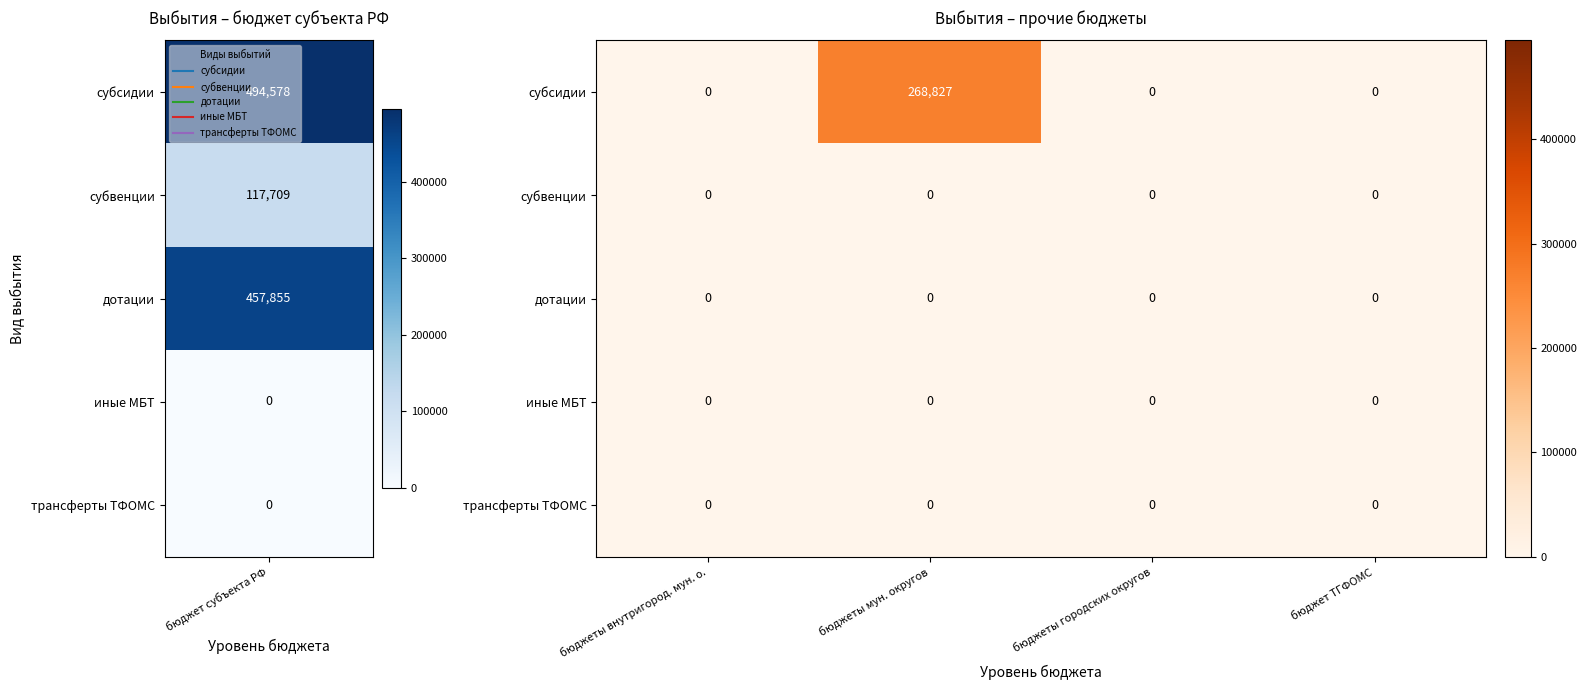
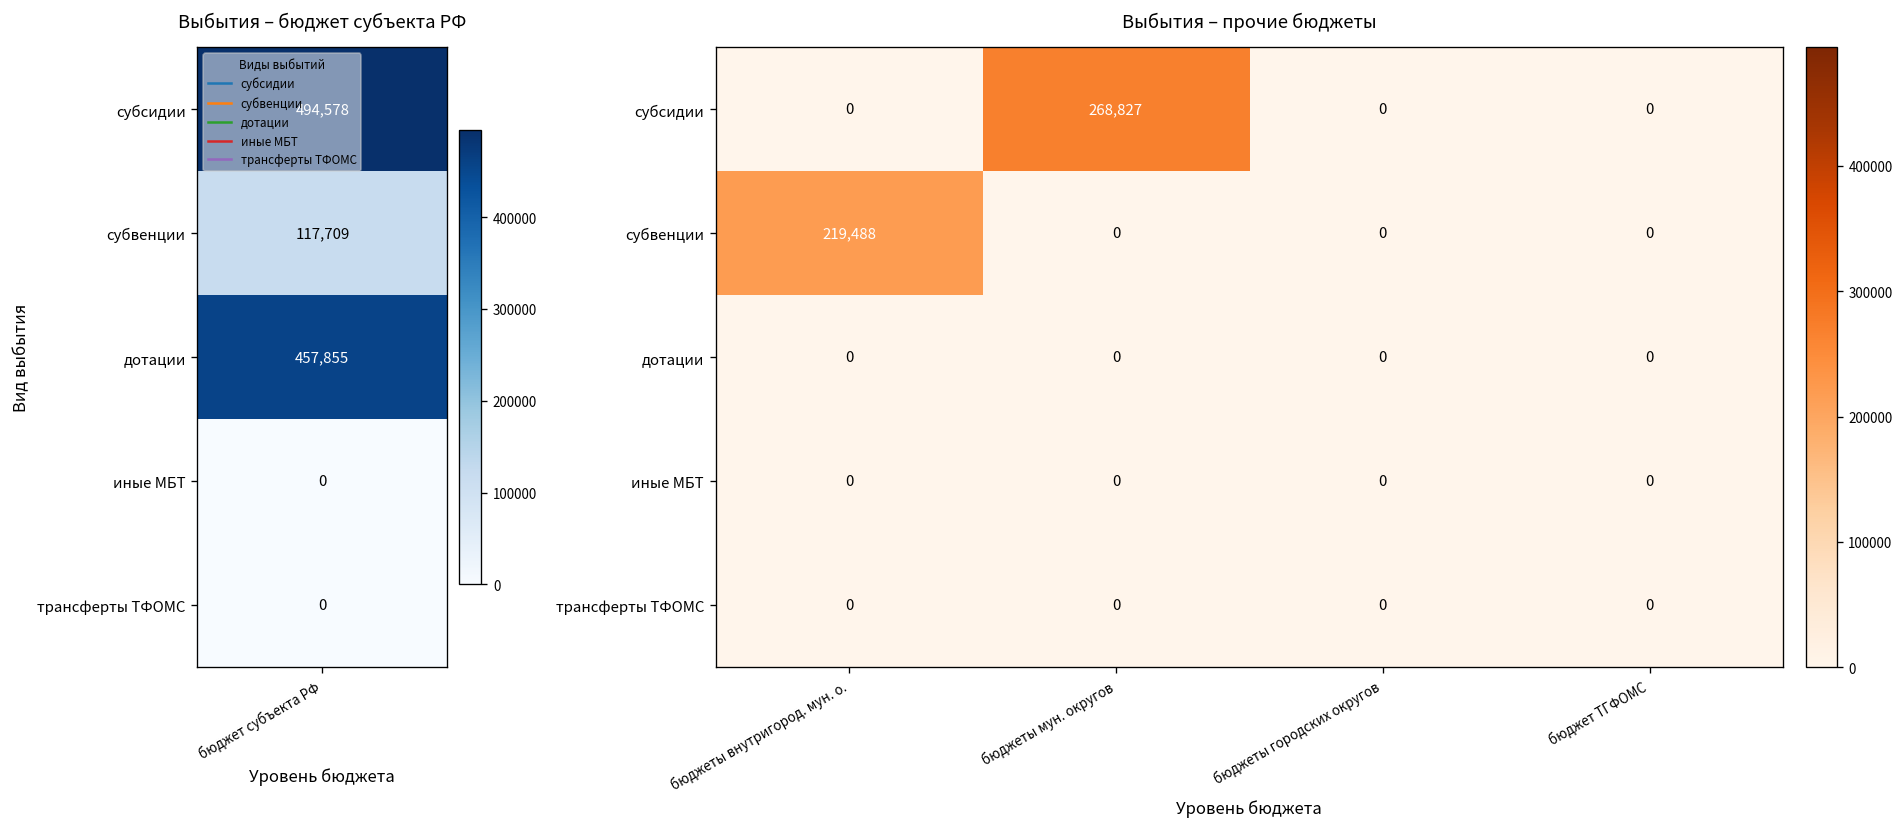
Выбытия – прочие бюджеты, субвенции, бюджеты внутригород. мун. о.: 0 -> 219,488
